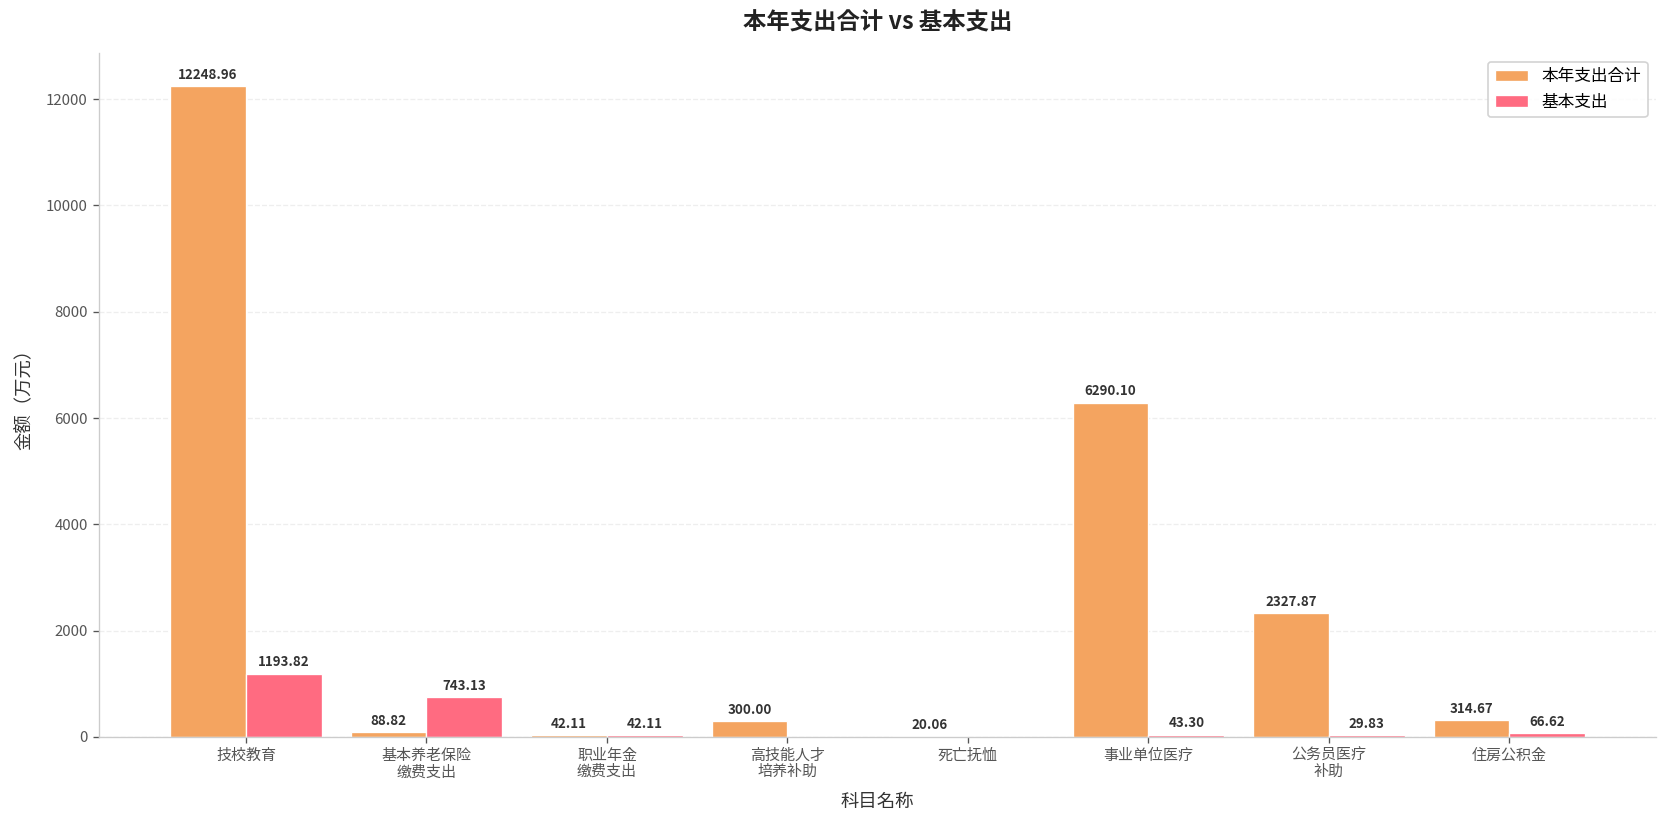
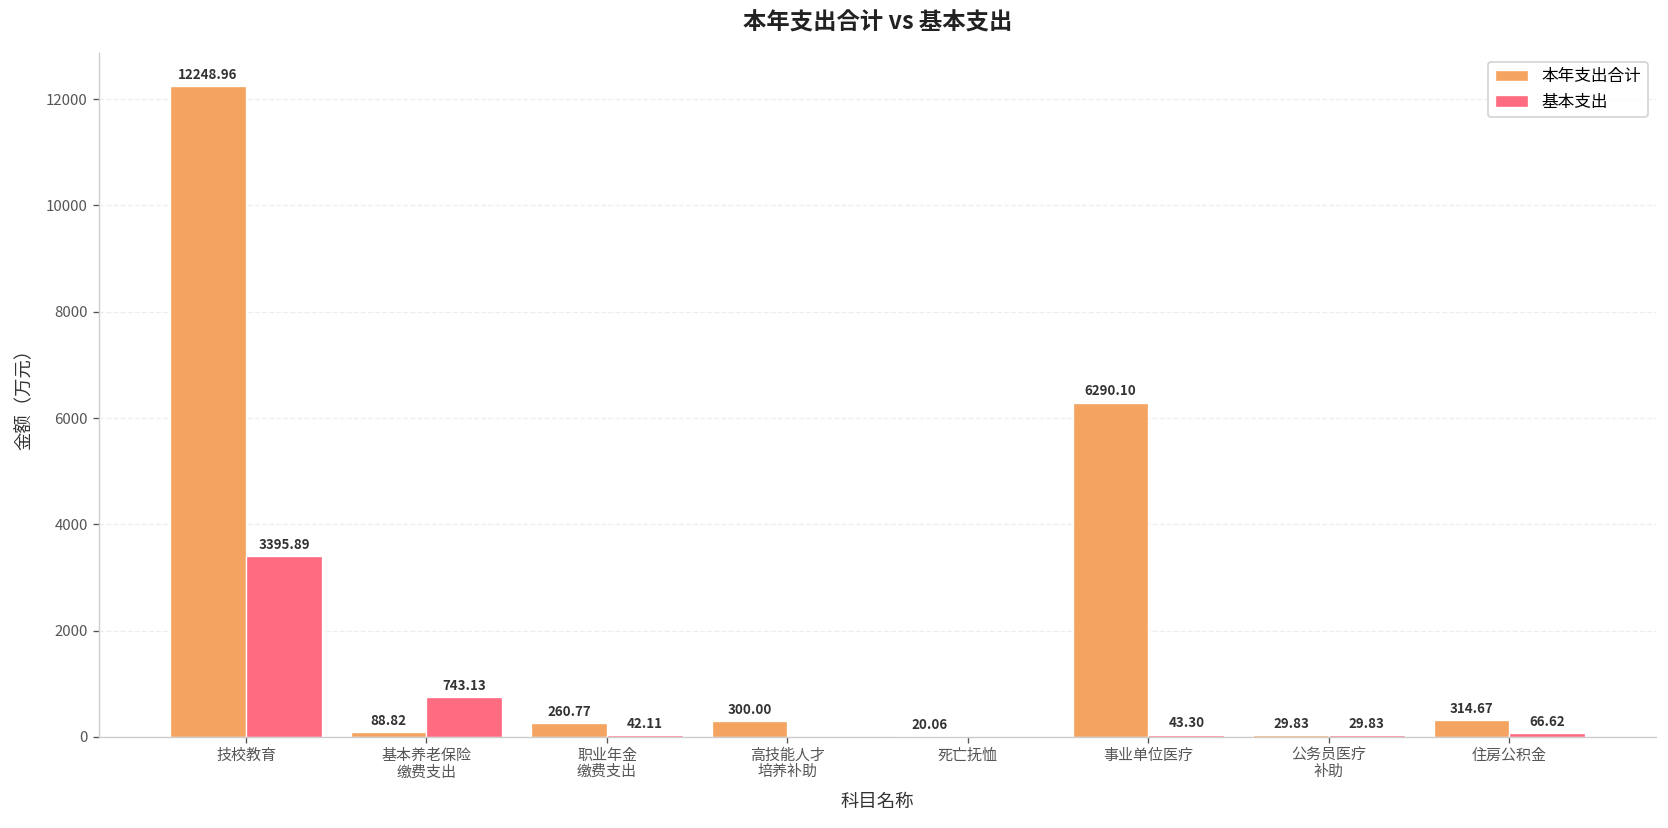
基本支出, 技校教育: 1193.82 -> 3395.89
本年支出合计, 职业年金 缴费支出: 42.11 -> 260.77
本年支出合计, 公务员医疗 补助: 2327.87 -> 29.83
